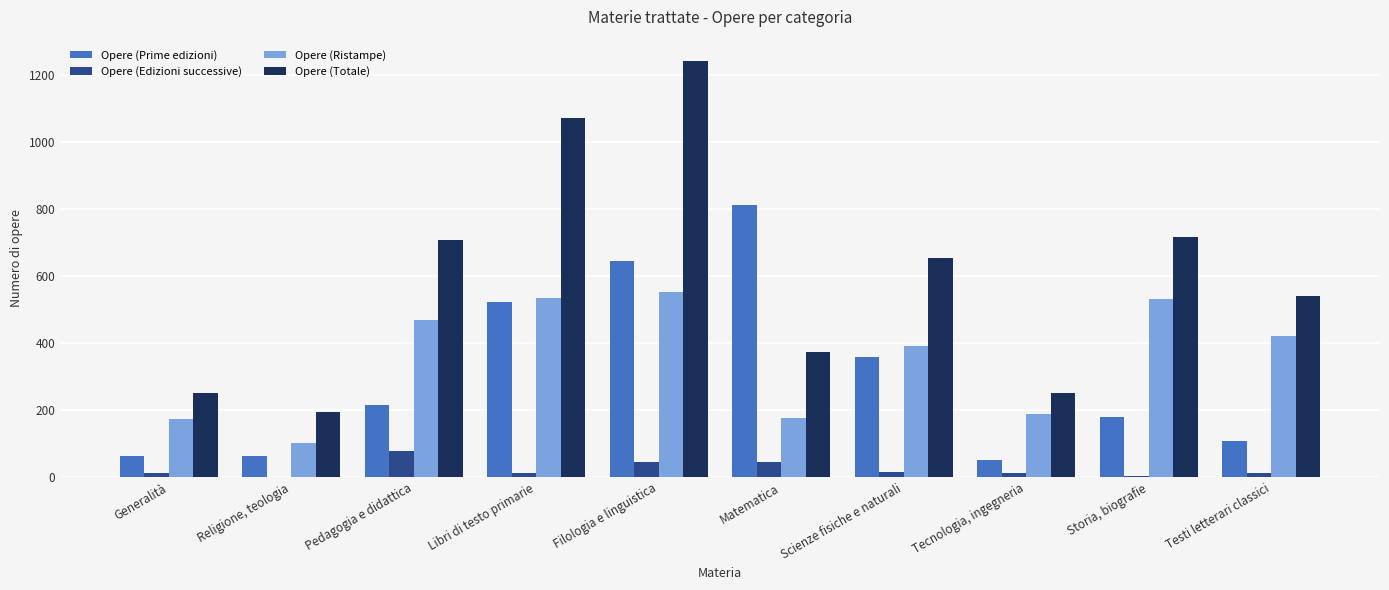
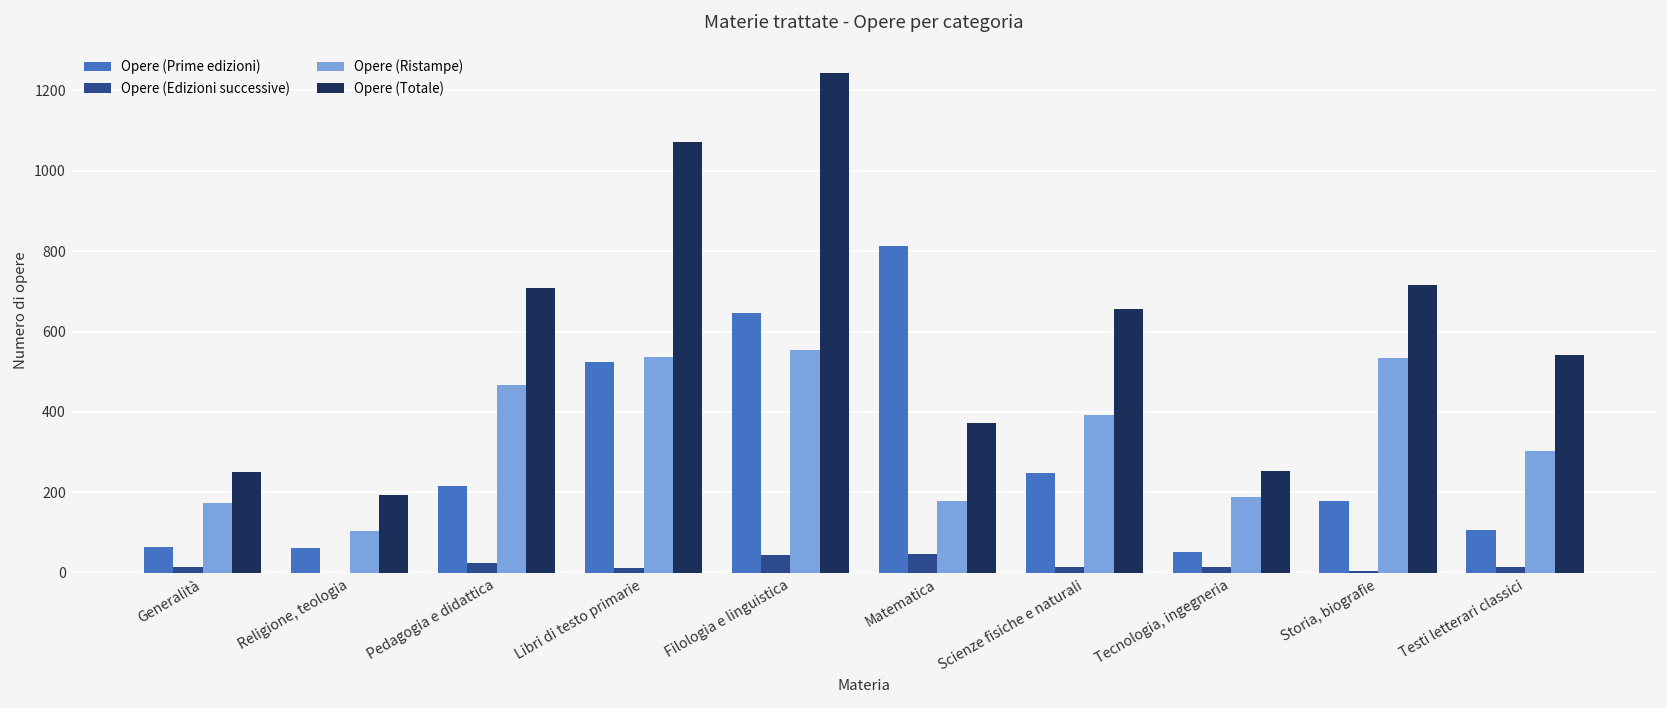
Opere (Edizioni successive), Pedagogia e didattica: 80 -> 30
Opere (Prime edizioni), Scienze fisiche e naturali: 360 -> 250
Opere (Ristampe), Testi letterari classici: 420 -> 300
